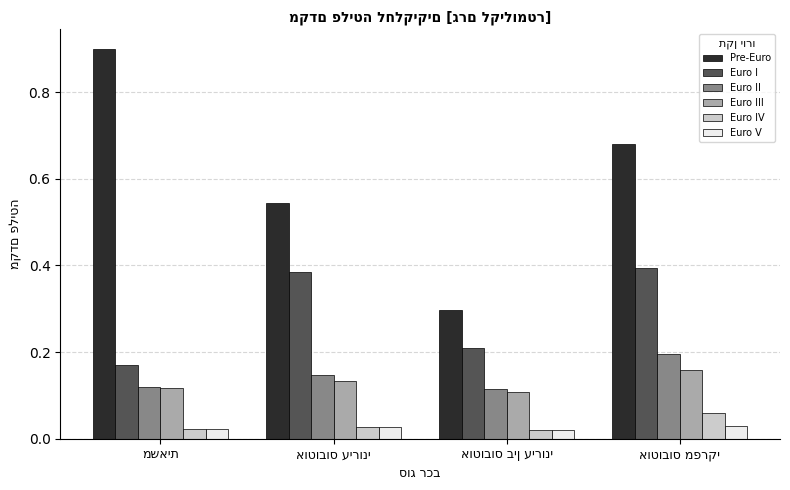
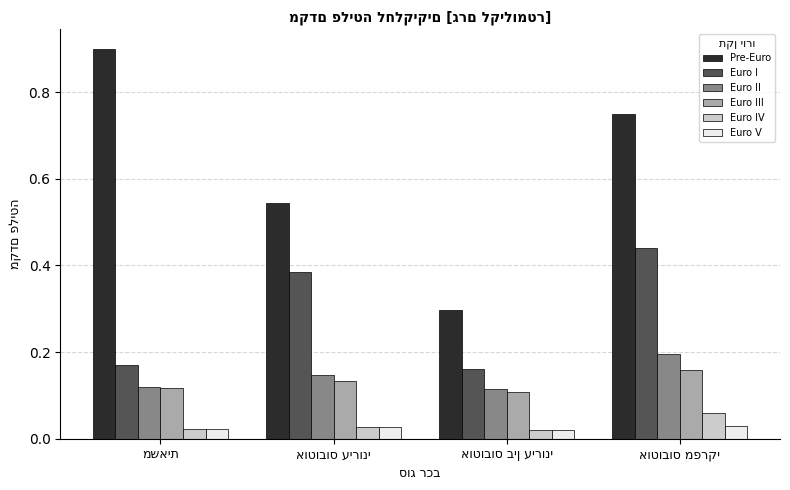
Euro I, אוטובוס בין עירוני: 0.21 -> 0.16
Pre-Euro, אוטובוס מפרקי: 0.68 -> 0.75
Euro I, אוטובוס מפרקי: 0.39 -> 0.44
